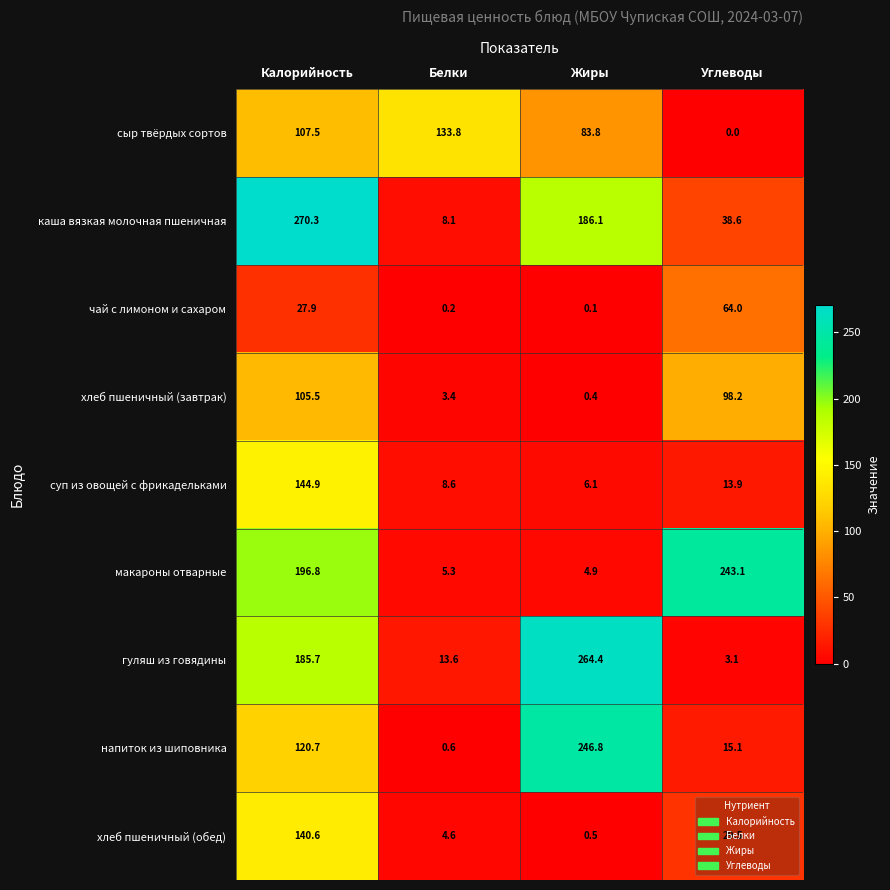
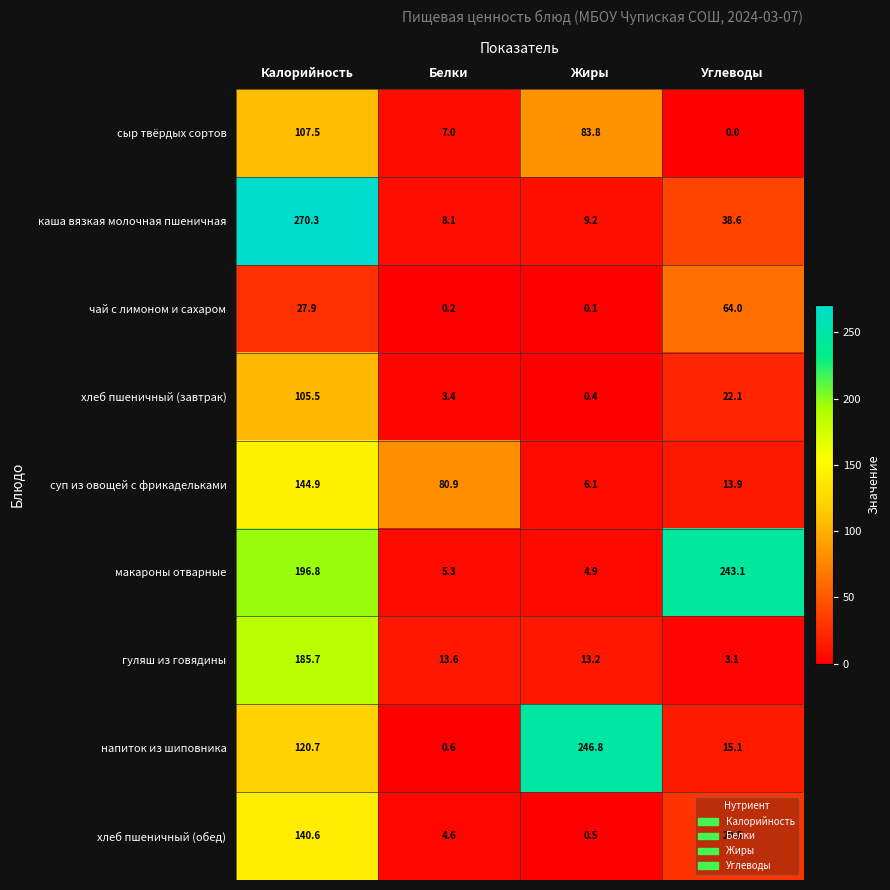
сыр твёрдых сортов, Белки: 133.8 -> 7.0
каша вязкая молочная пшеничная, Жиры: 186.1 -> 9.2
хлеб пшеничный (завтрак), Углеводы: 98.2 -> 22.1
суп из овощей с фрикадельками, Белки: 8.6 -> 80.9
гуляш из говядины, Жиры: 264.4 -> 13.2
